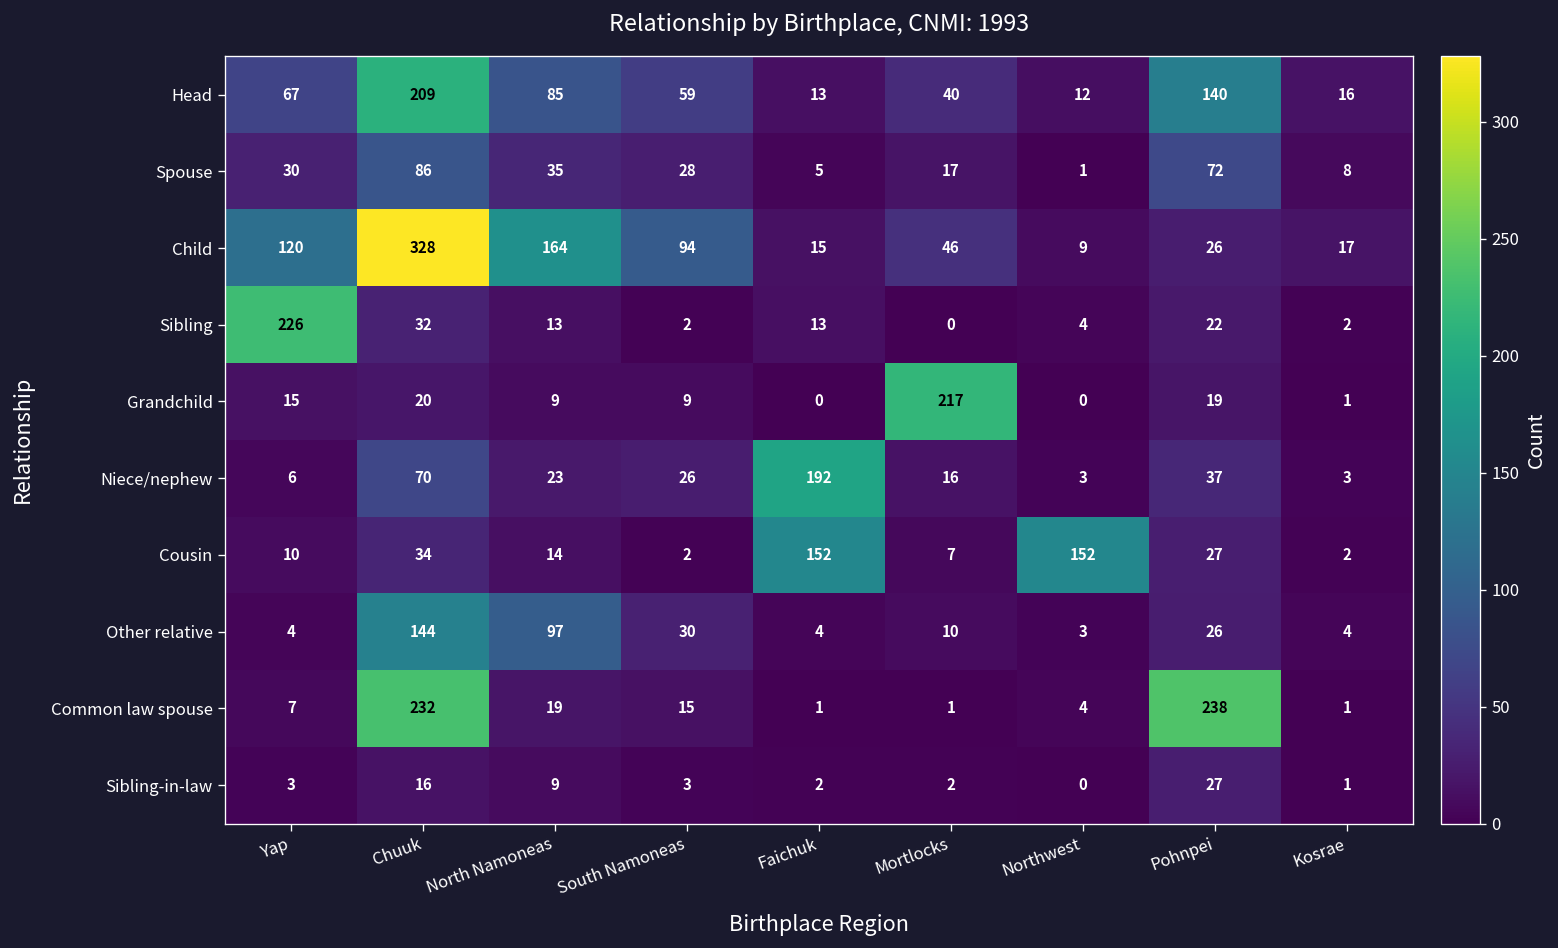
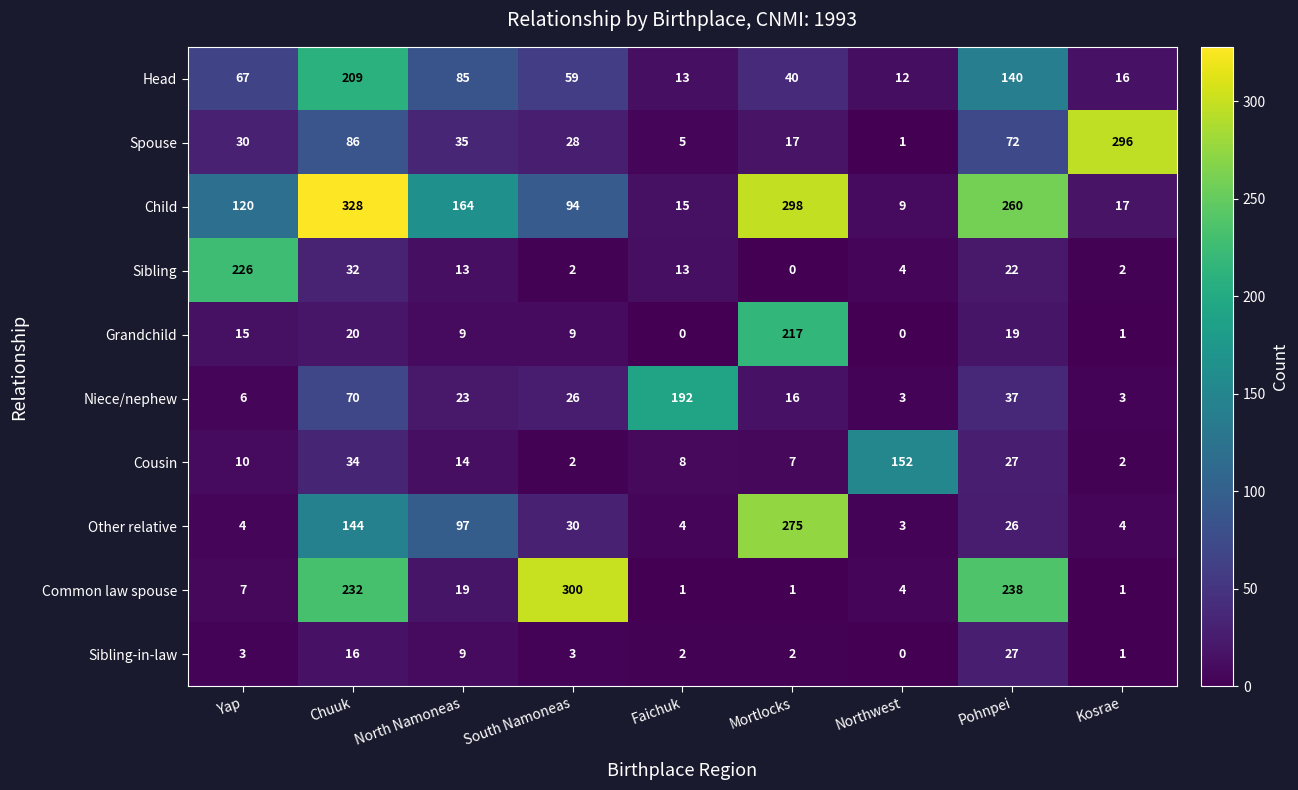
Spouse, Kosrae: 8 -> 296
Child, Mortlocks: 46 -> 298
Child, Pohnpei: 26 -> 260
Cousin, Faichuk: 152 -> 8
Other relative, Mortlocks: 10 -> 275
Common law spouse, South Namoneas: 15 -> 300
